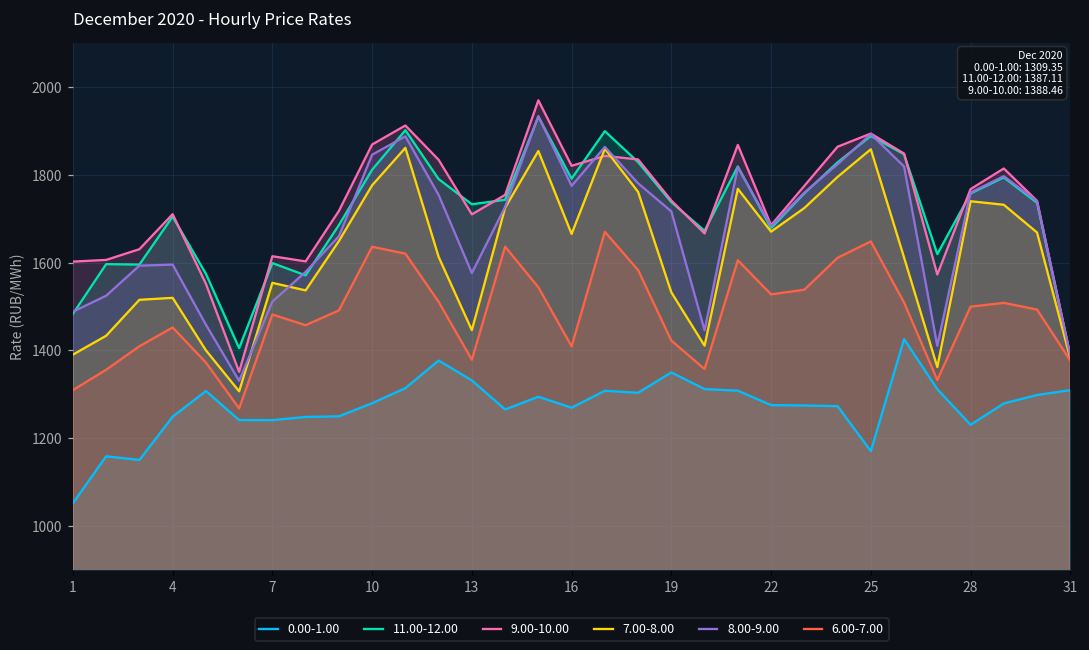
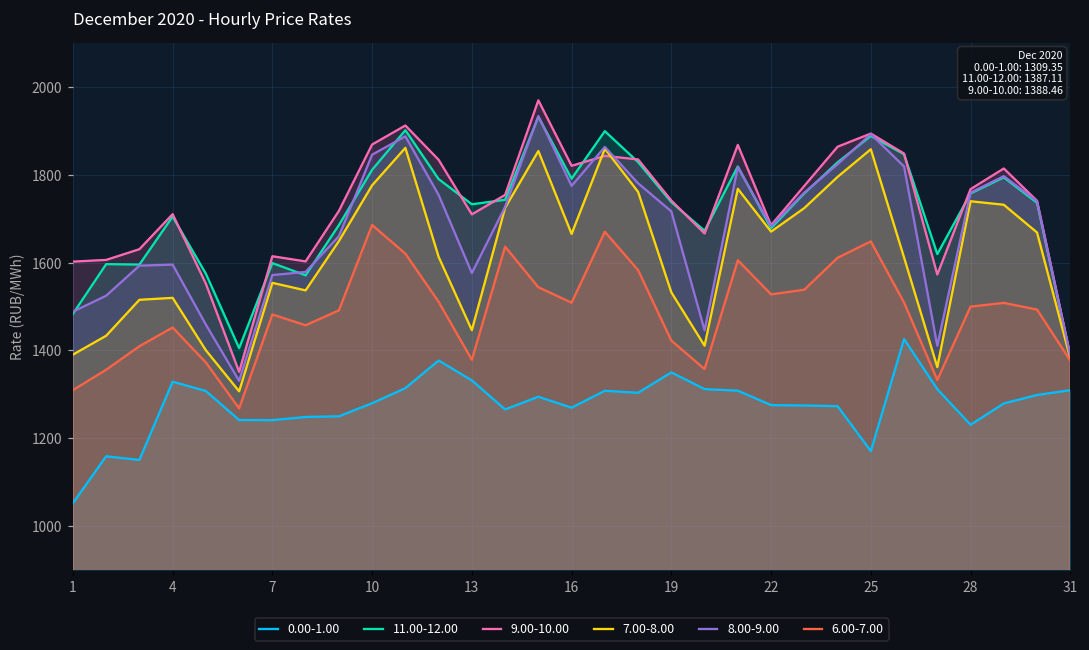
0.00-1.00, 4: 1250 -> 1330
8.00-9.00, 7: 1510 -> 1570
6.00-7.00, 10: 1640 -> 1690
6.00-7.00, 16: 1410 -> 1510
